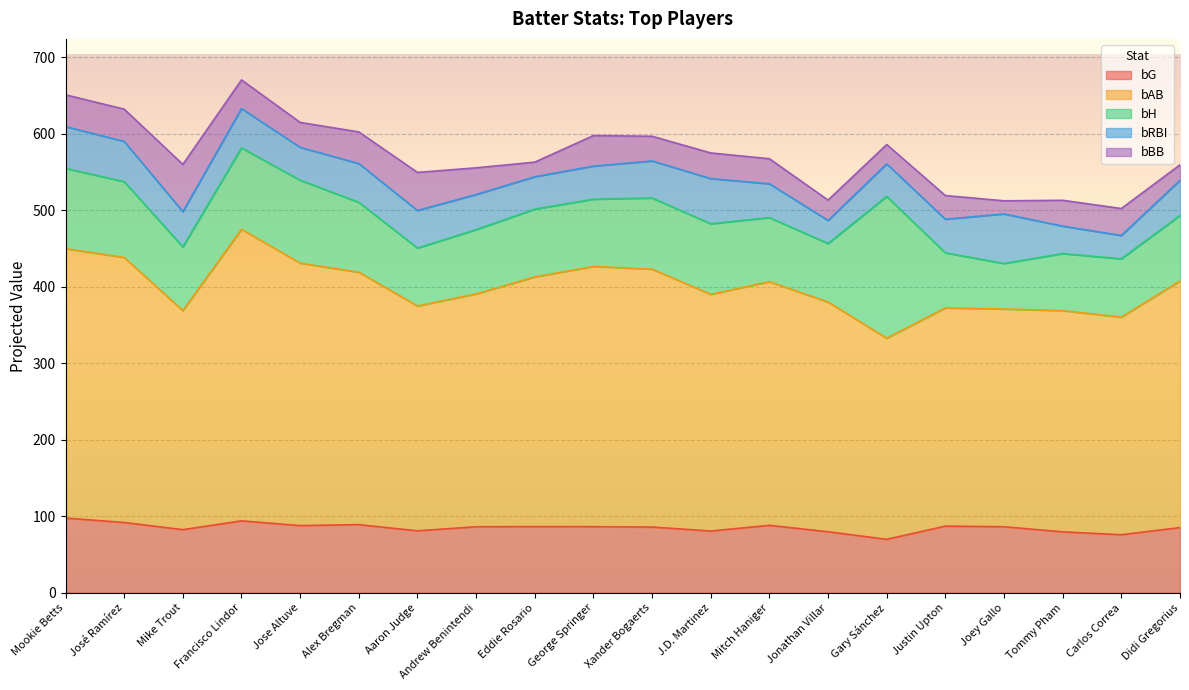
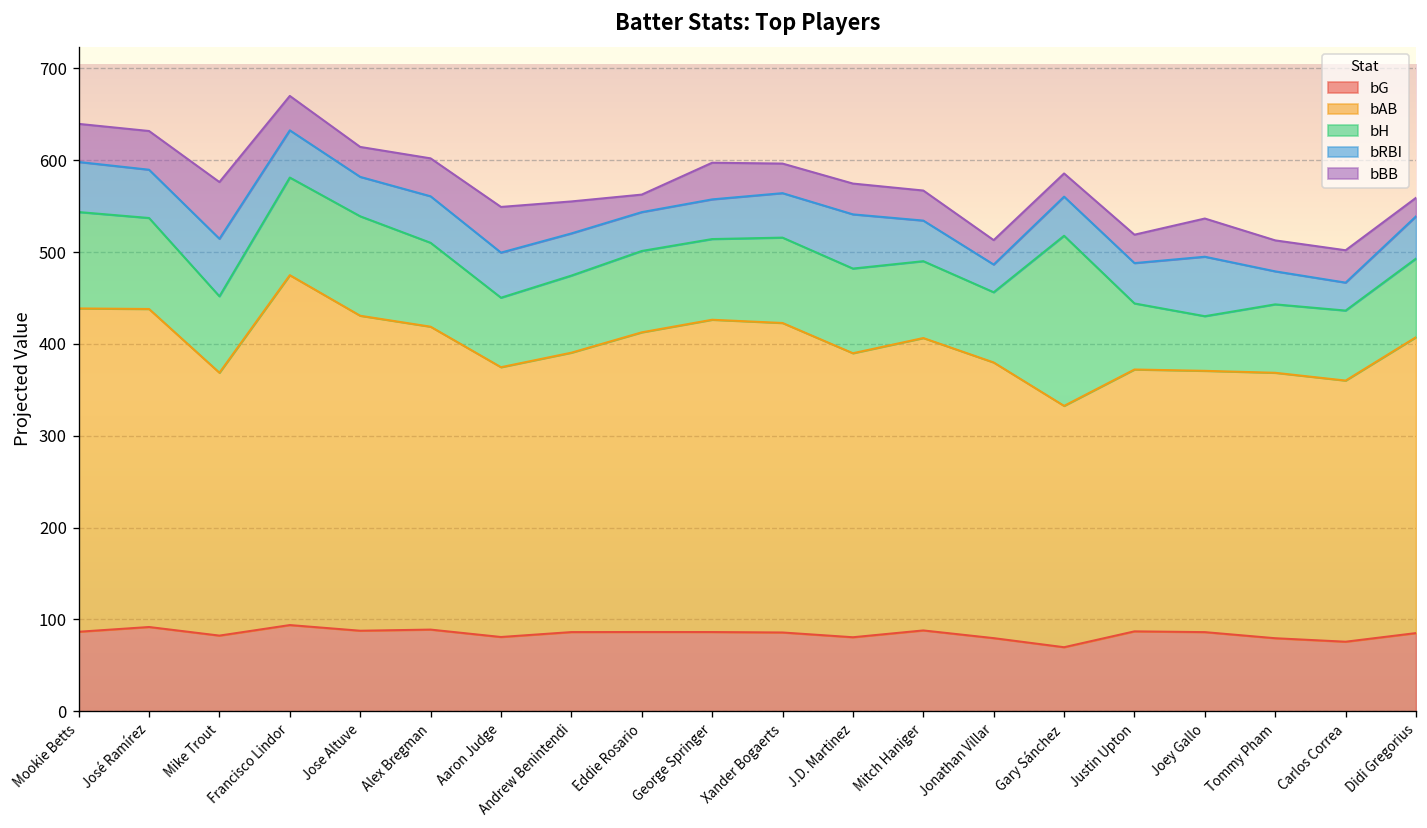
bG, Mookie Betts: 100 -> 90
bRBI, Mike Trout: 50 -> 60
bBB, Joey Gallo: 20 -> 40
